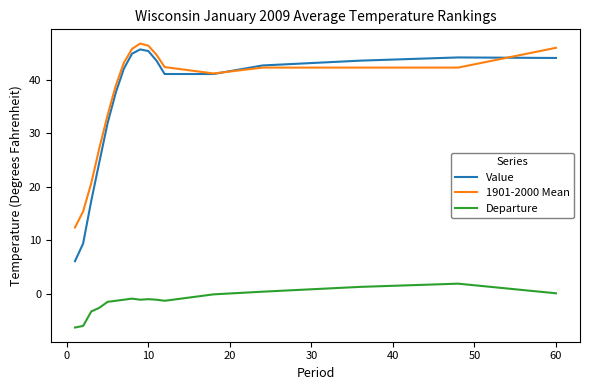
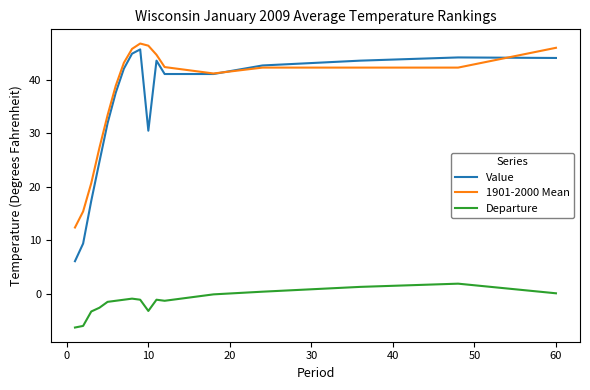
Value, 10: 45 -> 31
Departure, 10: -1 -> -3
